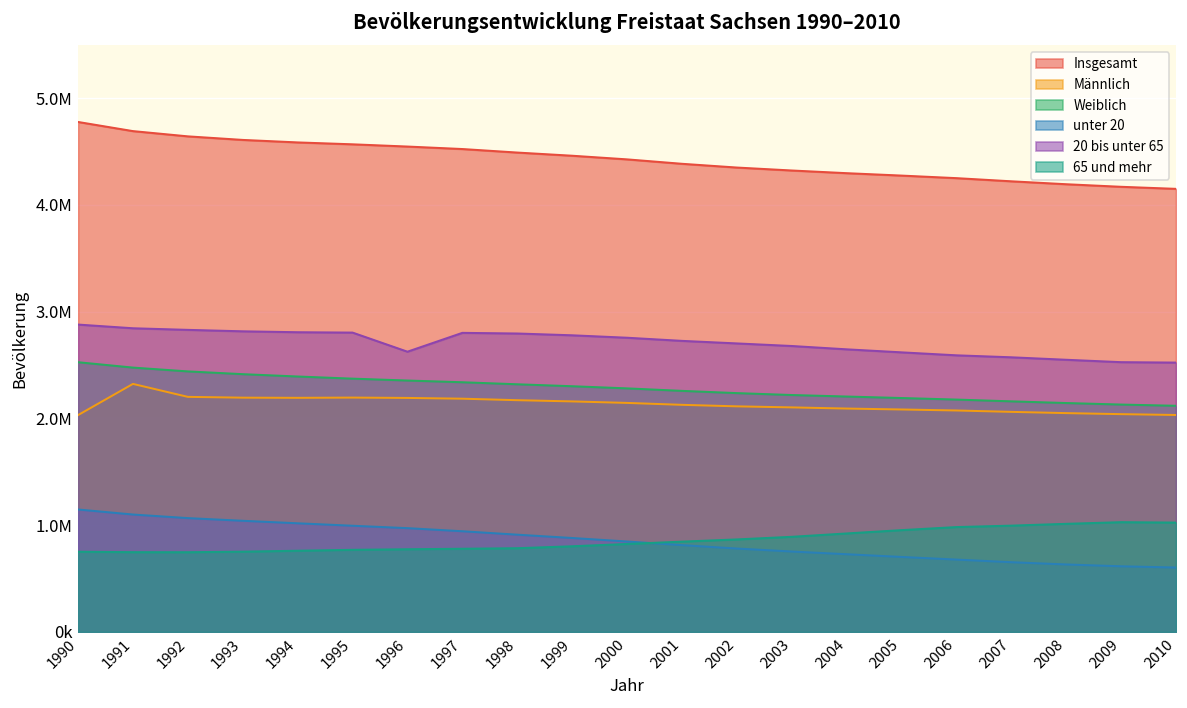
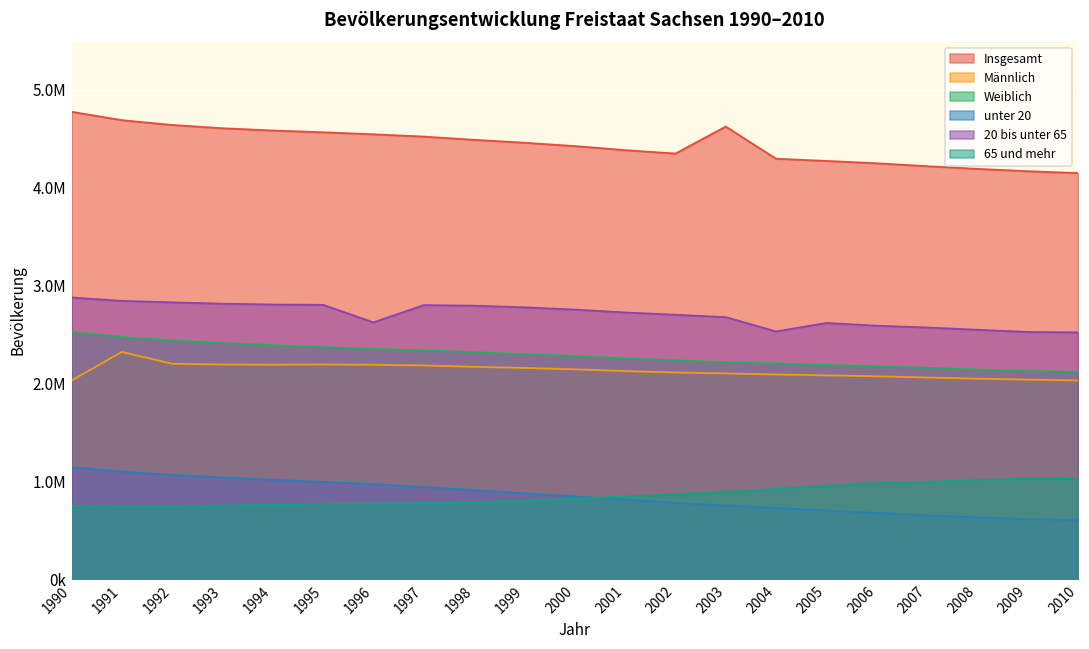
Insgesamt, 2003: 4300000 -> 4600000
20 bis unter 65, 2004: 2600000 -> 2500000
